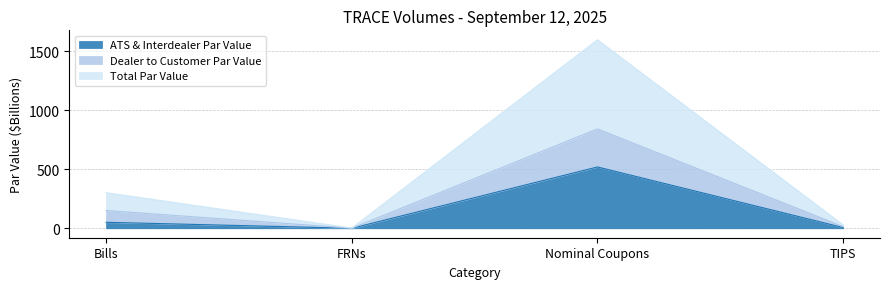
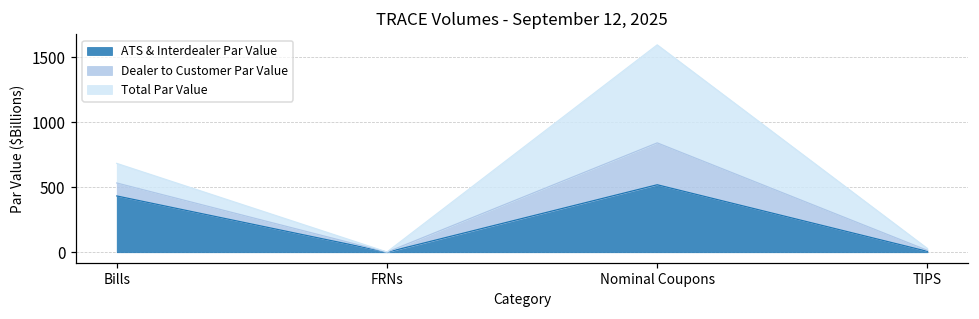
ATS & Interdealer Par Value, Bills: 50 -> 430
